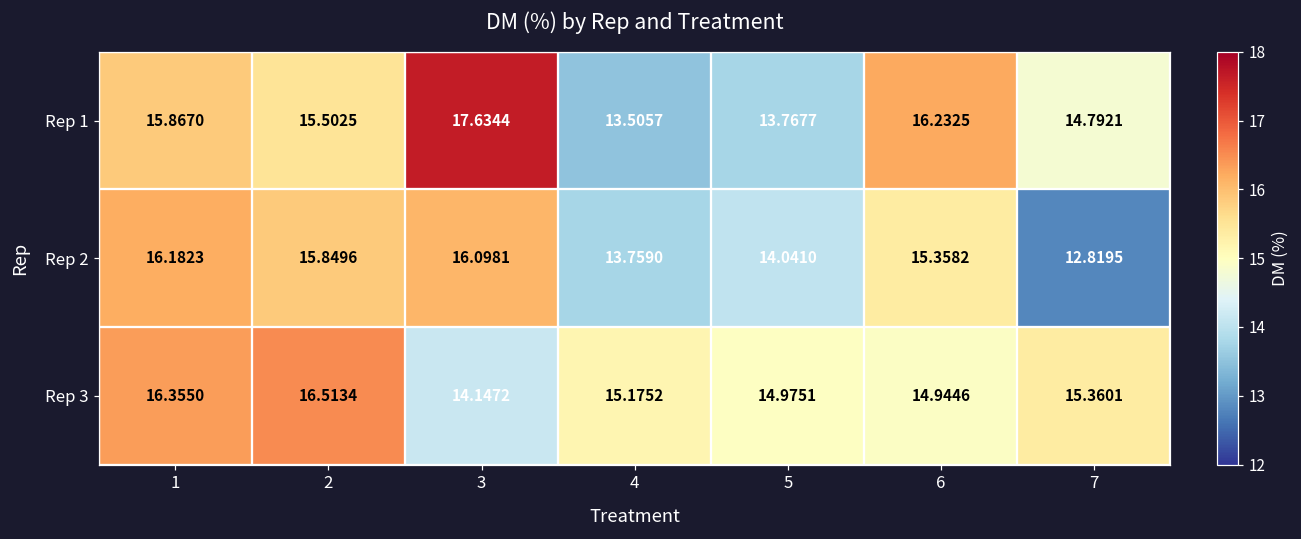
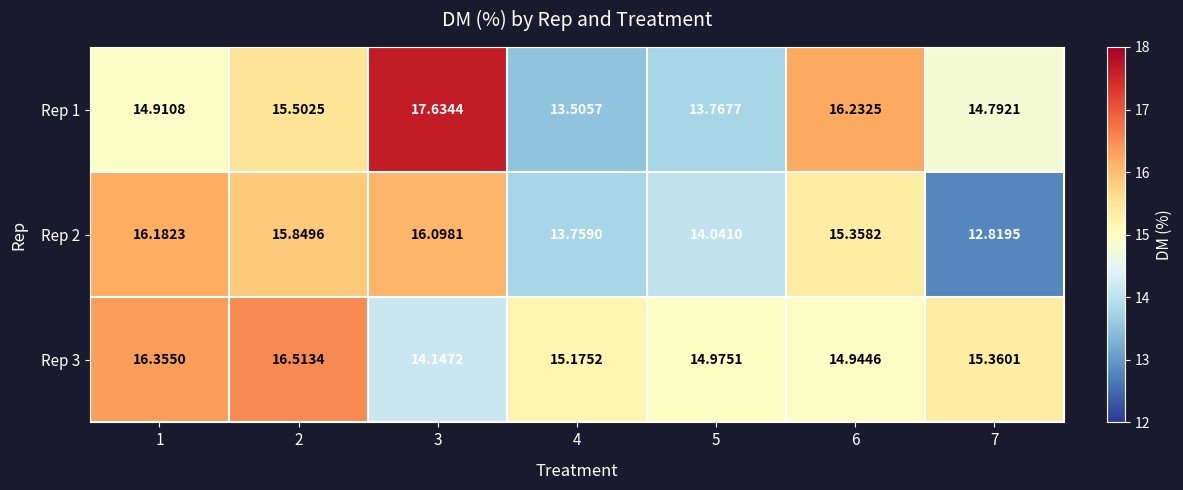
Rep 1, 1: 15.8670 -> 14.9108
